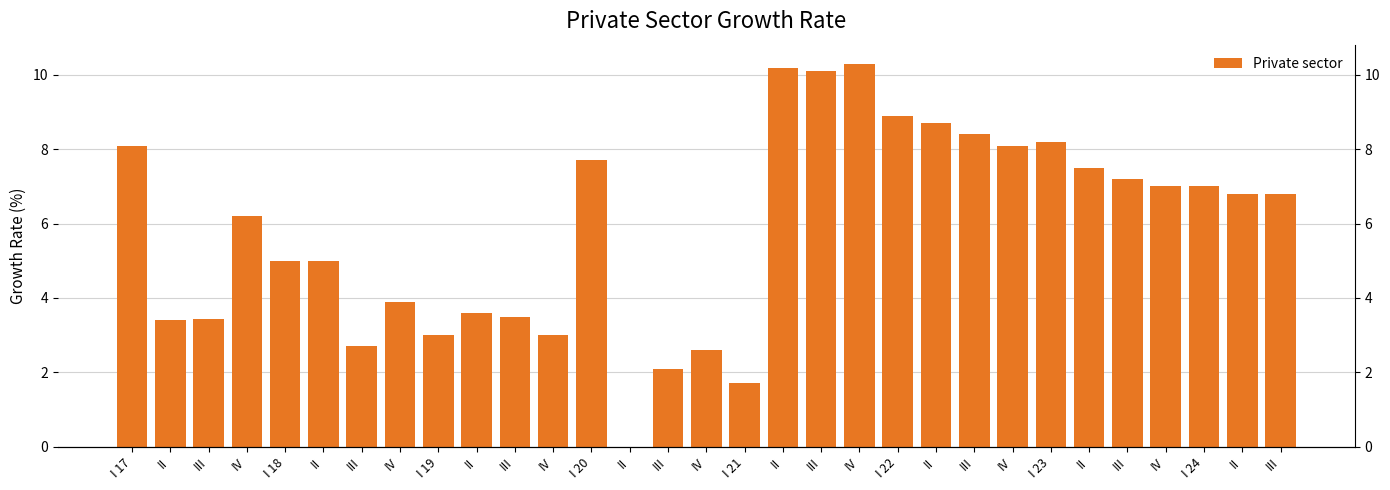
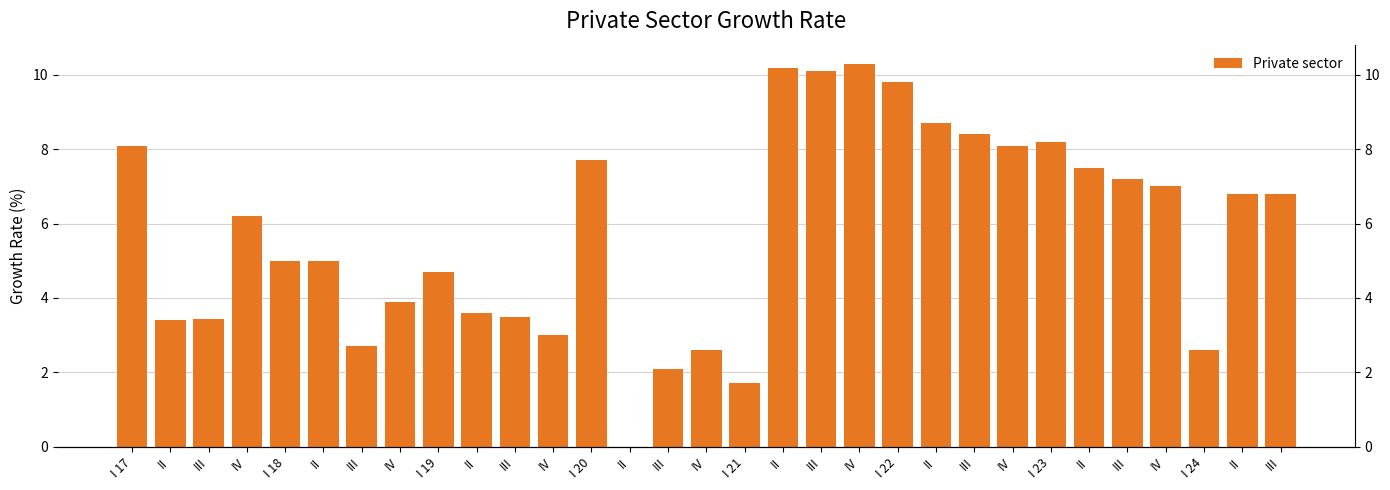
I 19: 3.0 -> 4.7
I 22: 8.9 -> 9.8
I 24: 7.0 -> 2.6
